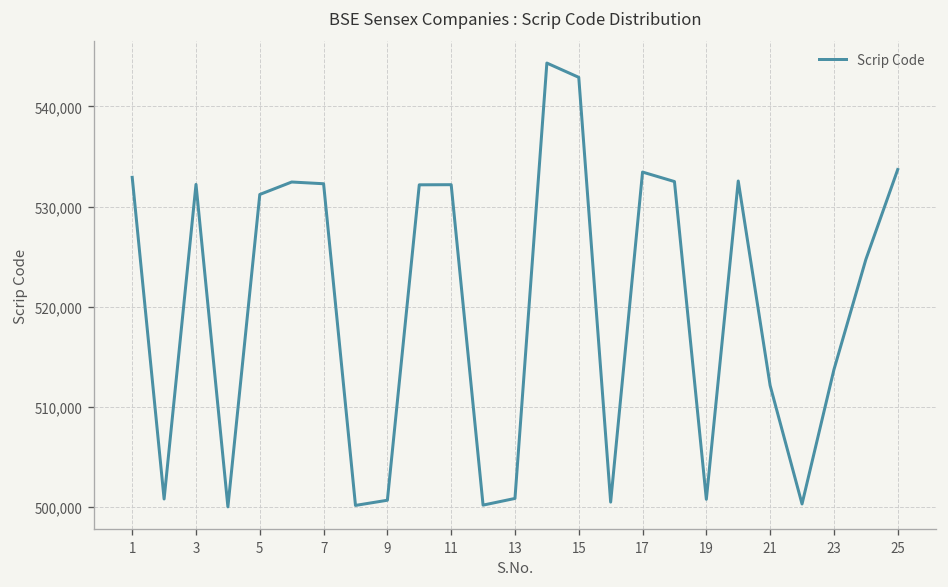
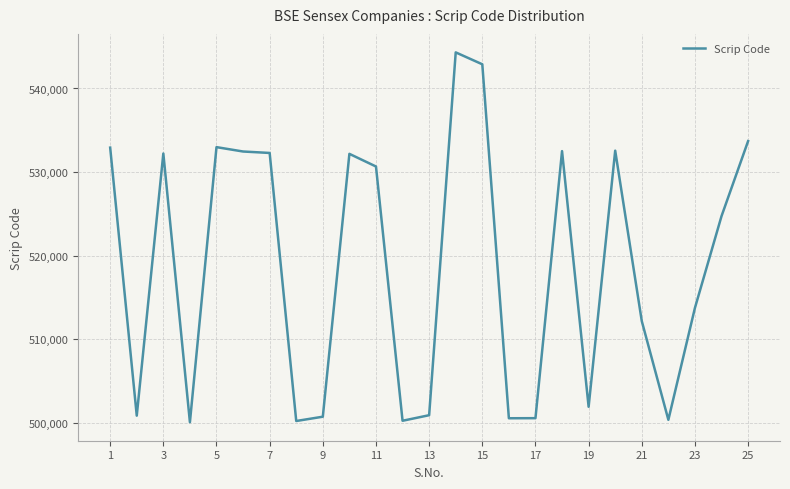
5: 531,000 -> 533,000
11: 532,000 -> 531,000
17: 533,000 -> 501,000
19: 501,000 -> 502,000
